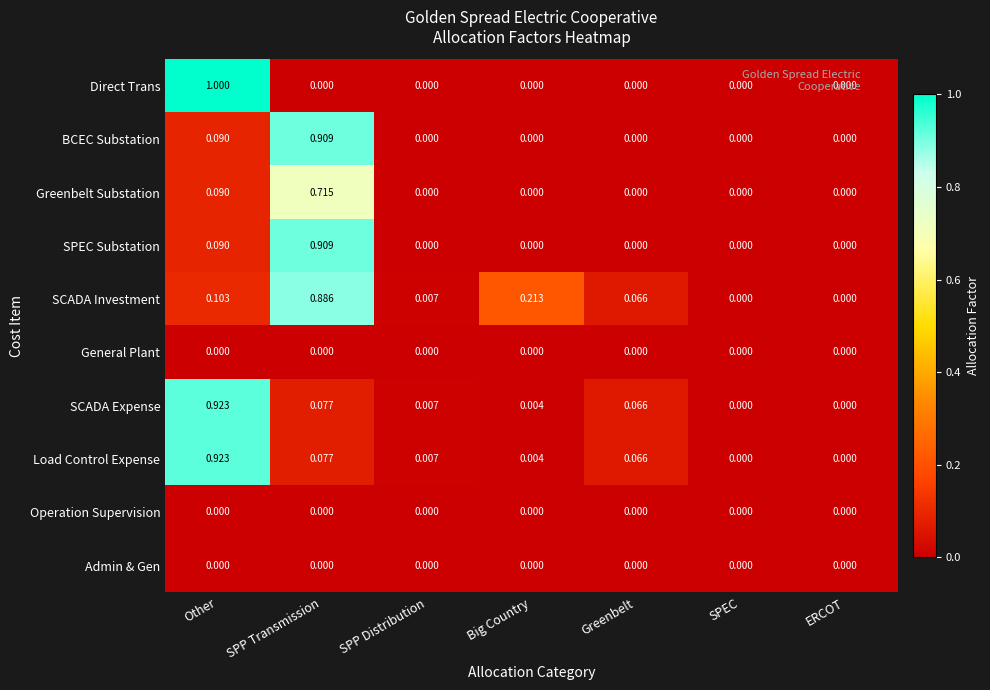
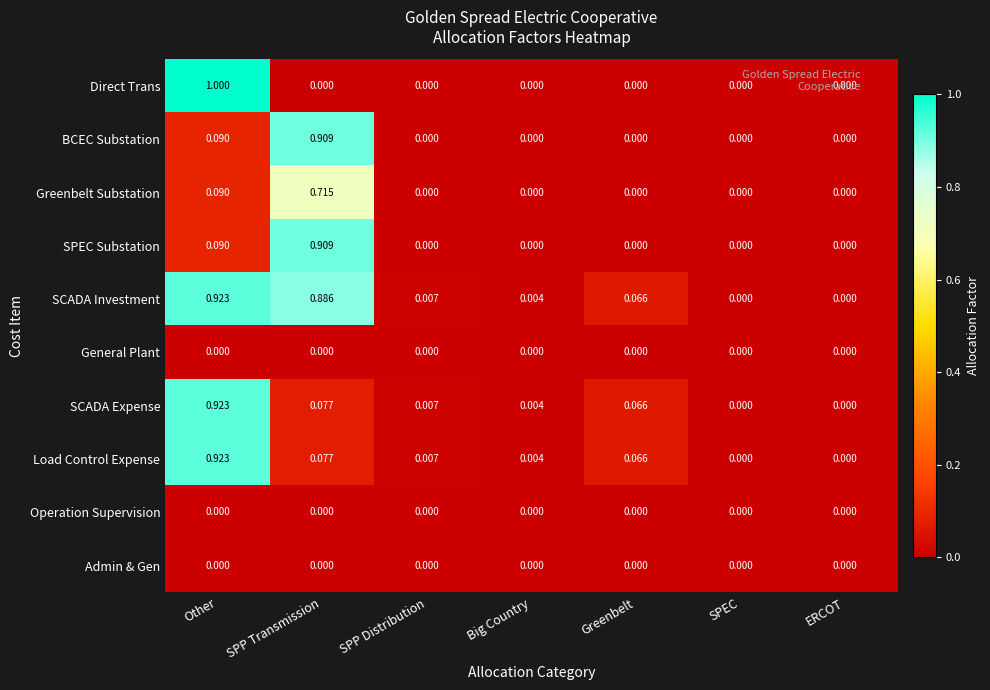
SCADA Investment, Other: 0.103 -> 0.923
SCADA Investment, Big Country: 0.213 -> 0.004
